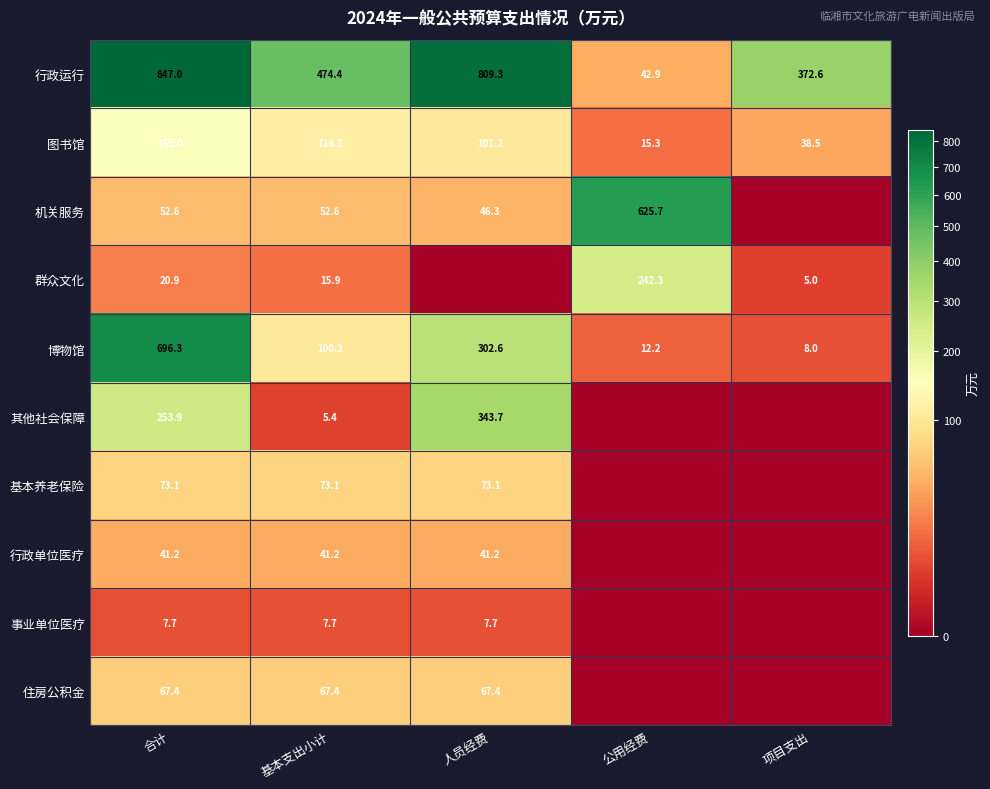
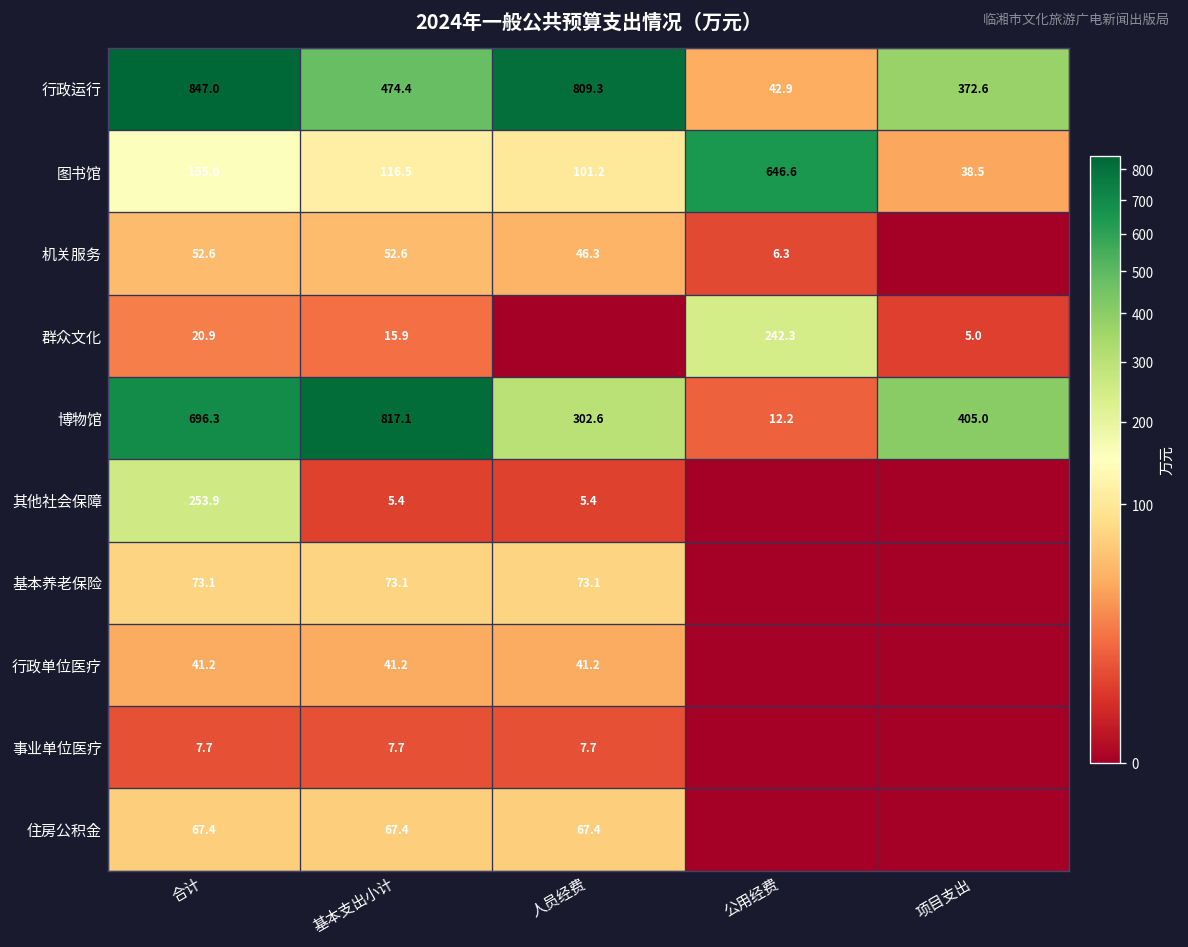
图书馆, 公用经费: 15.3 -> 646.6
机关服务, 公用经费: 625.7 -> 6.3
博物馆, 基本支出小计: 100.2 -> 817.1
博物馆, 项目支出: 8.0 -> 405.0
其他社会保障, 人员经费: 343.7 -> 5.4
